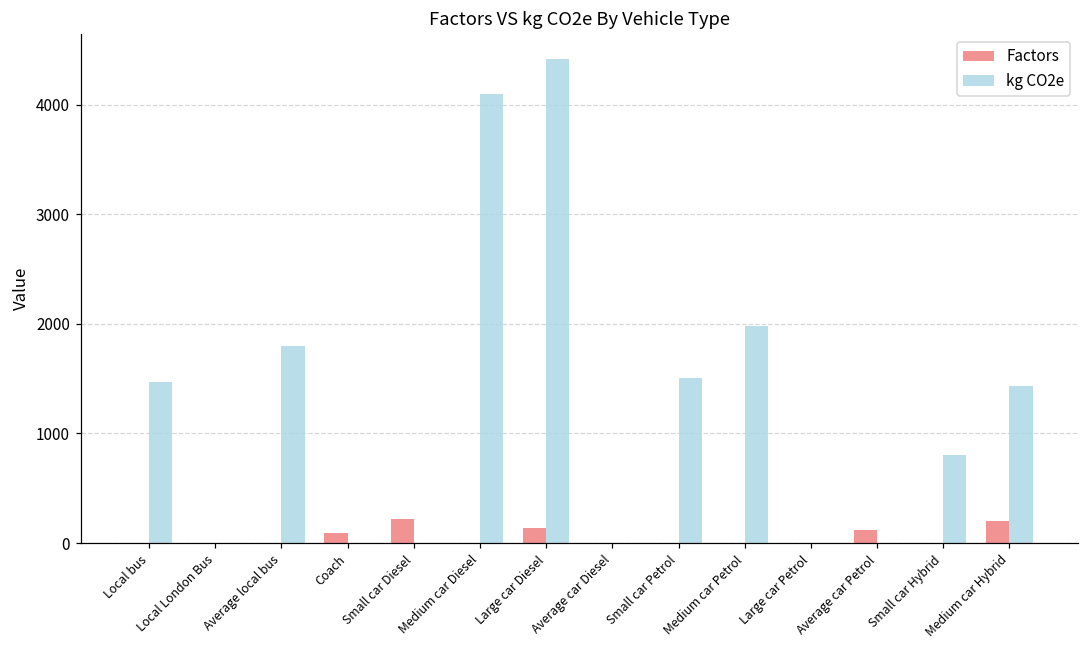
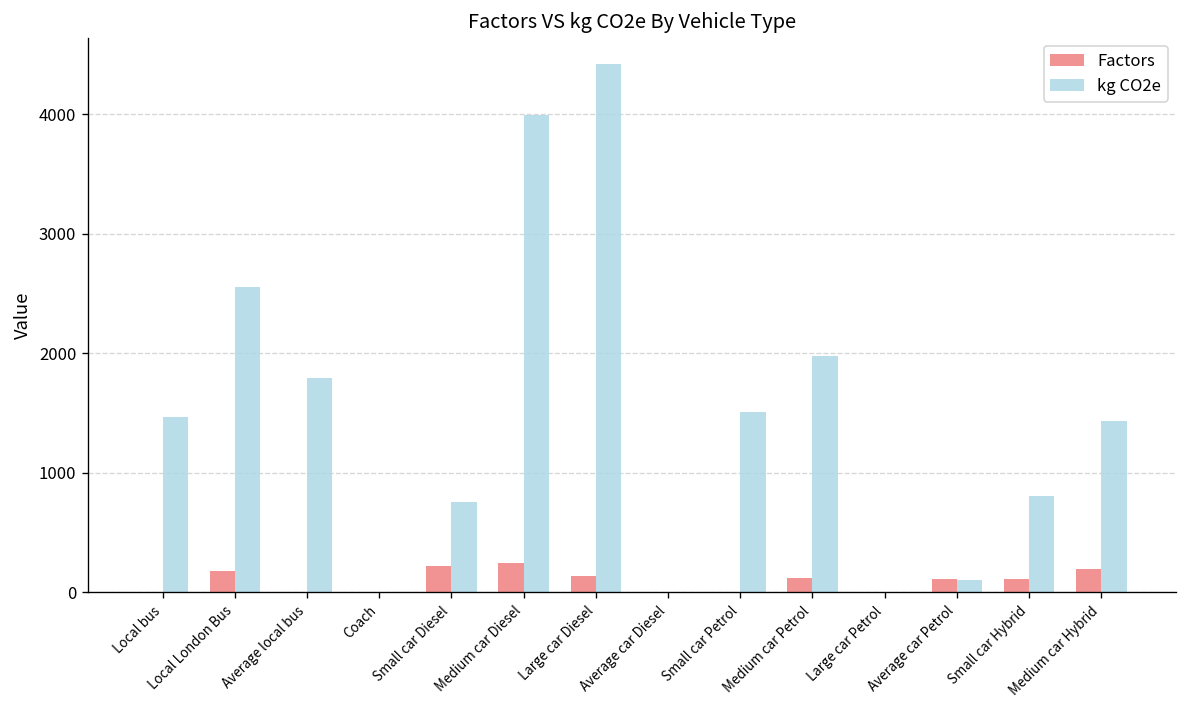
Factors, Local London Bus: 0 -> 200
kg CO2e, Local London Bus: 0 -> 2600
Factors, Coach: 100 -> 0
kg CO2e, Small car Diesel: 0 -> 800
Factors, Medium car Diesel: 0 -> 200
kg CO2e, Medium car Diesel: 4100 -> 4000
Factors, Medium car Petrol: 0 -> 100
kg CO2e, Average car Petrol: 0 -> 100
Factors, Small car Hybrid: 0 -> 100
